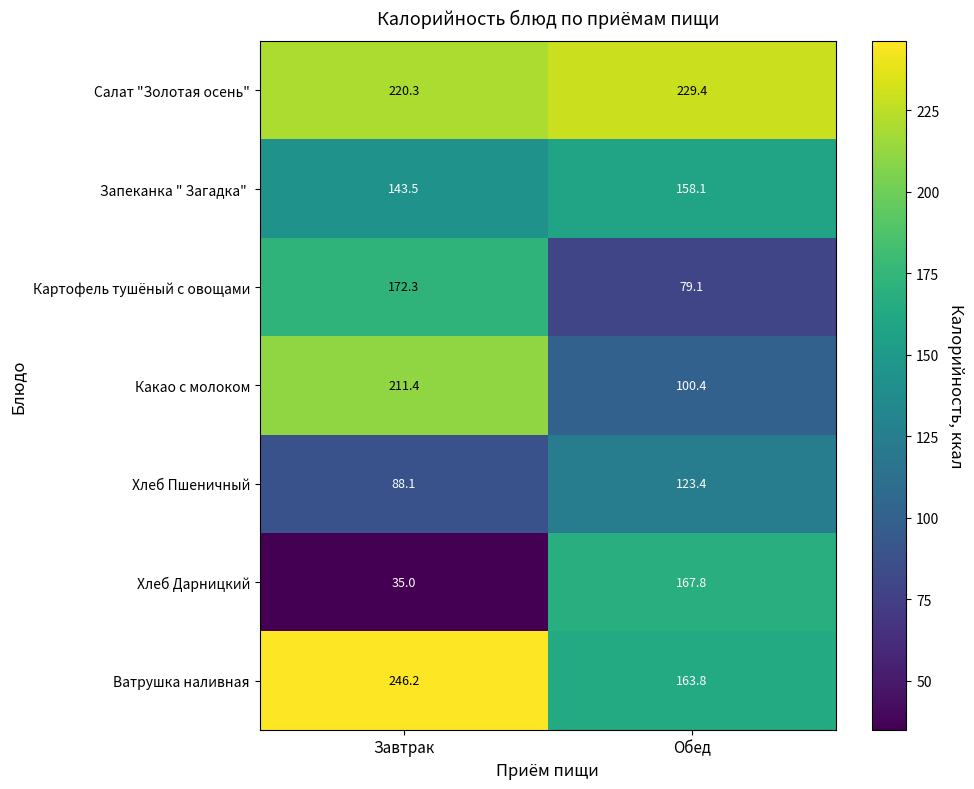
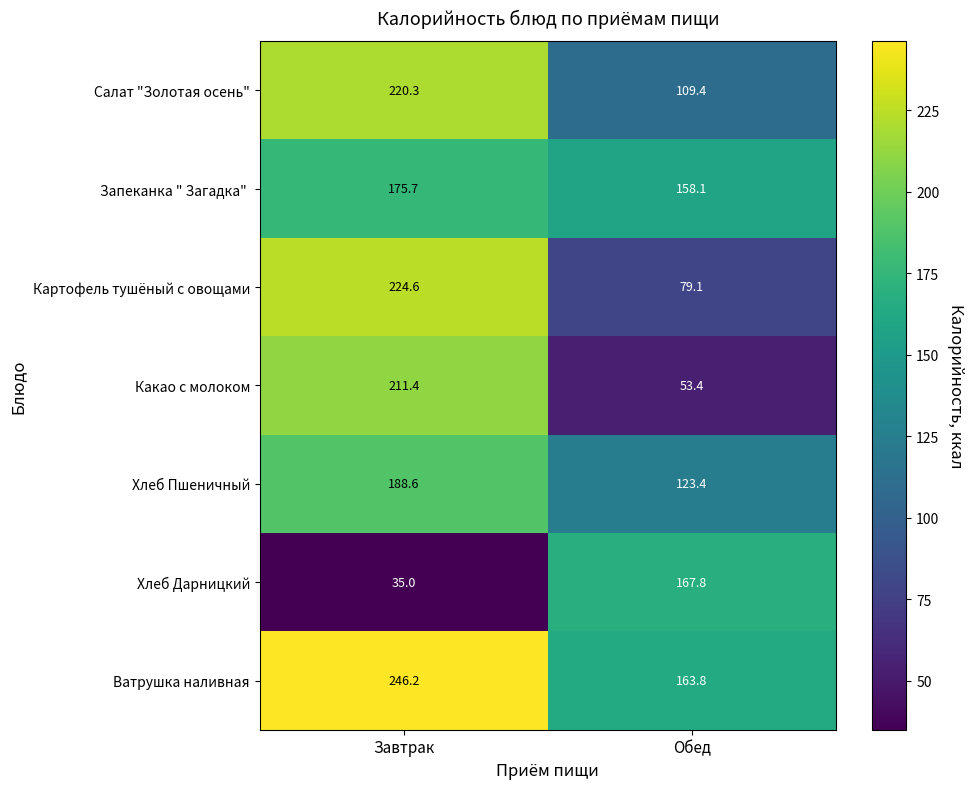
Салат "Золотая осень", Обед: 229.4 -> 109.4
Запеканка " Загадка", Завтрак: 143.5 -> 175.7
Картофель тушёный с овощами, Завтрак: 172.3 -> 224.6
Какао с молоком, Обед: 100.4 -> 53.4
Хлеб Пшеничный, Завтрак: 88.1 -> 188.6
